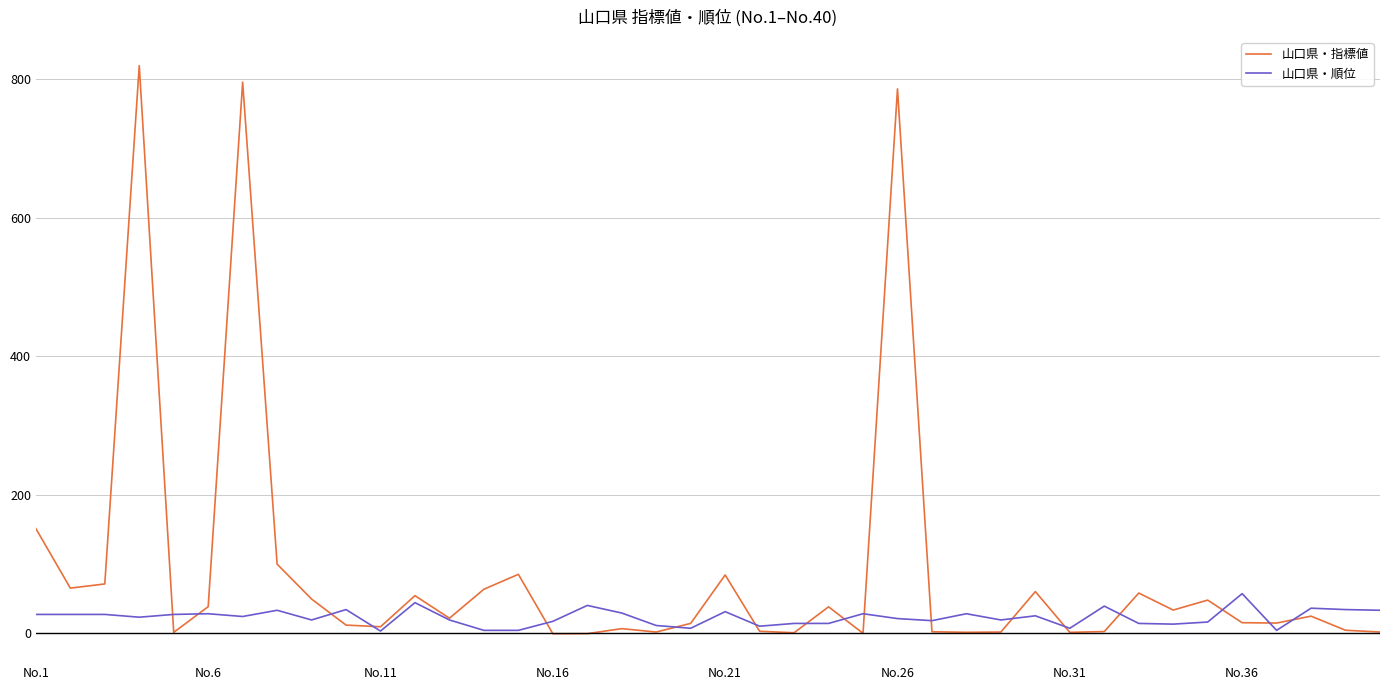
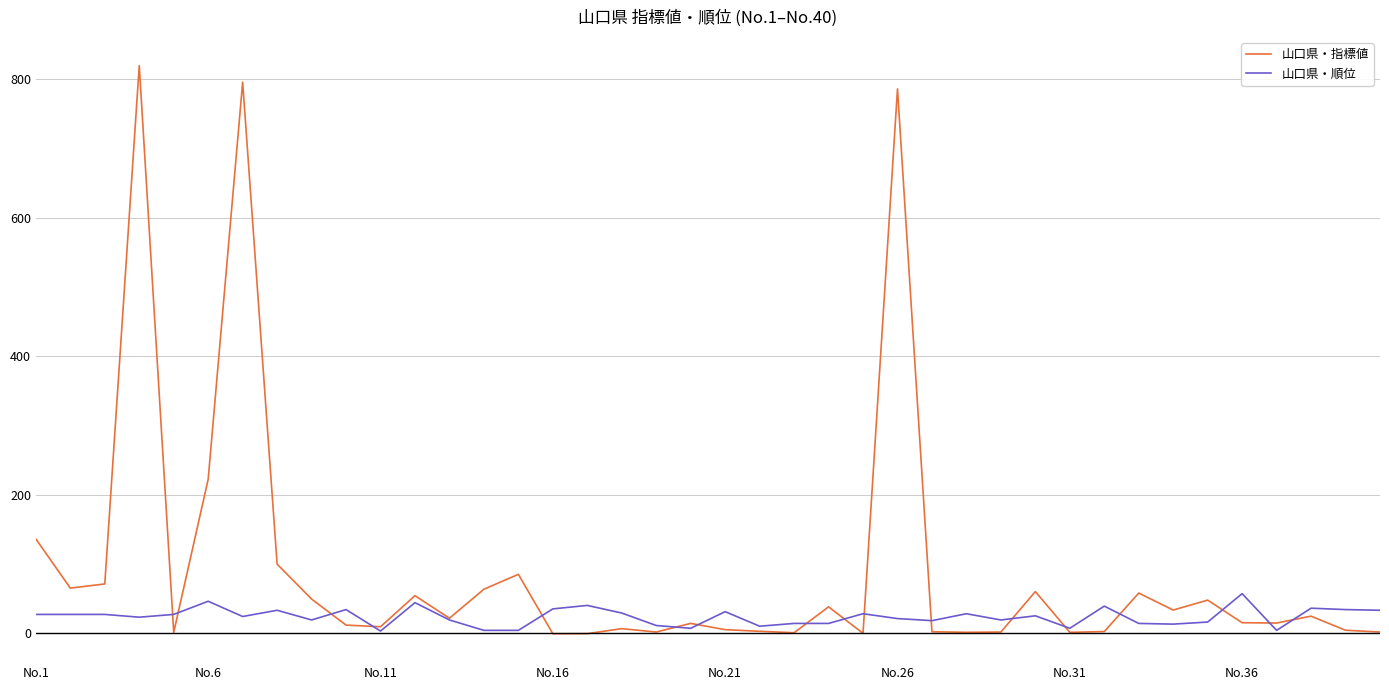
山口県・指標値, No.1: 150 -> 140
山口県・指標値, No.6: 40 -> 220
山口県・順位, No.6: 30 -> 50
山口県・順位, No.16: 20 -> 40
山口県・指標値, No.21: 80 -> 10
